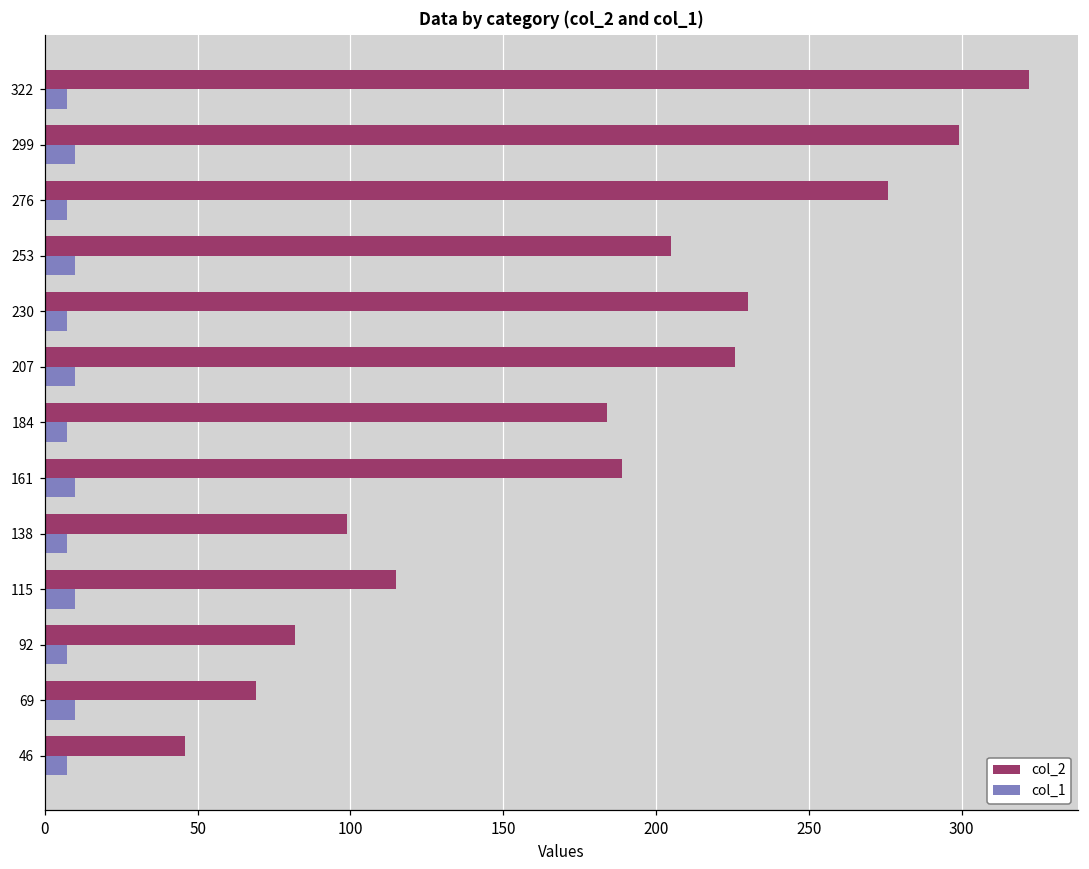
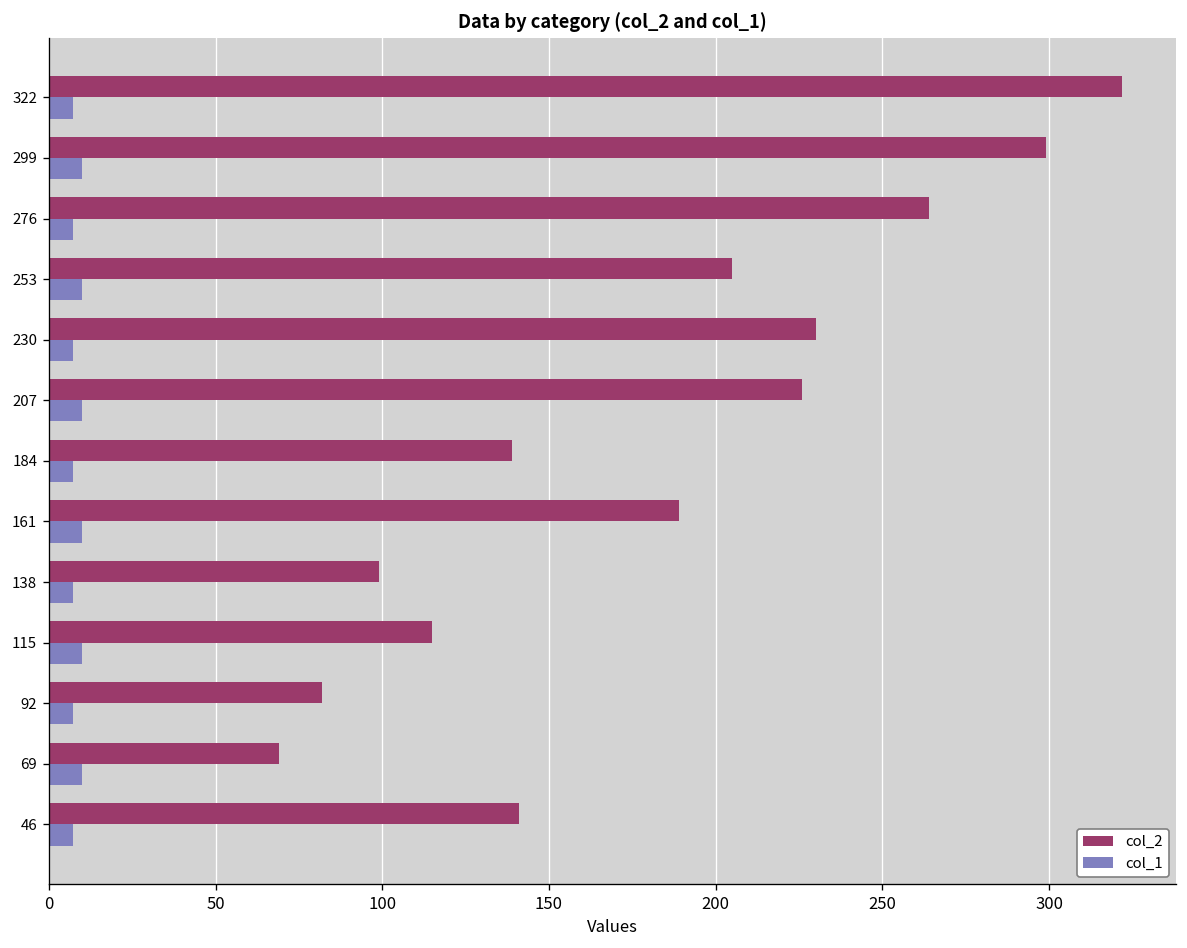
col_2, 276: 276 -> 264
col_2, 184: 184 -> 139
col_2, 46: 46 -> 141
